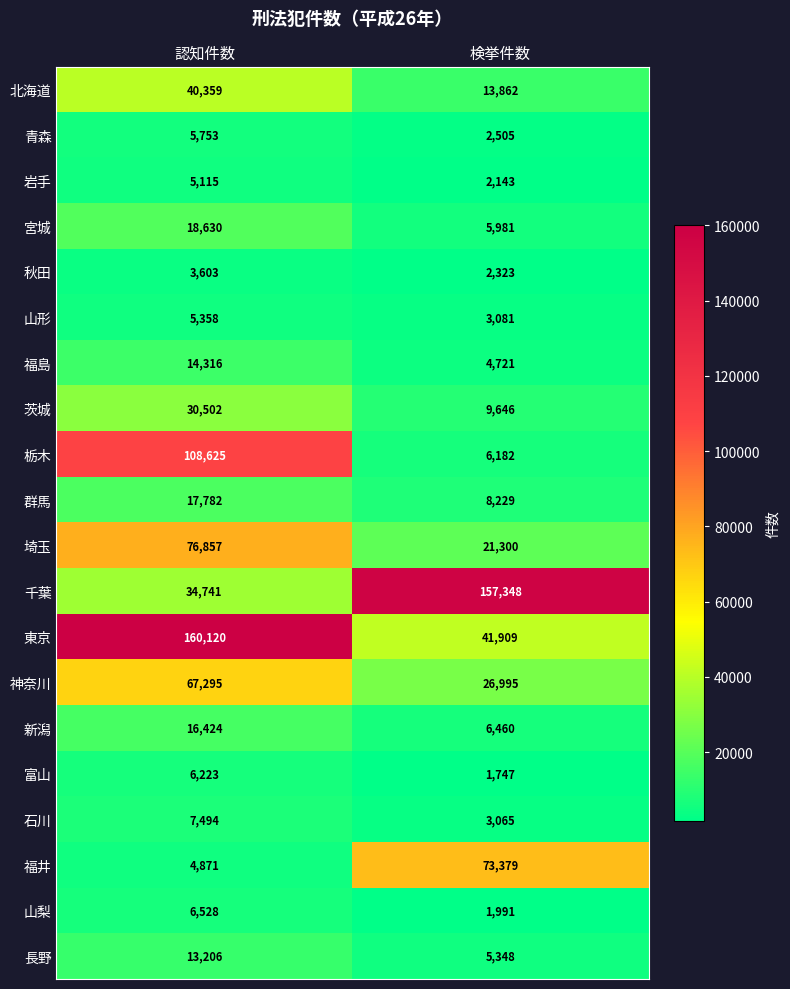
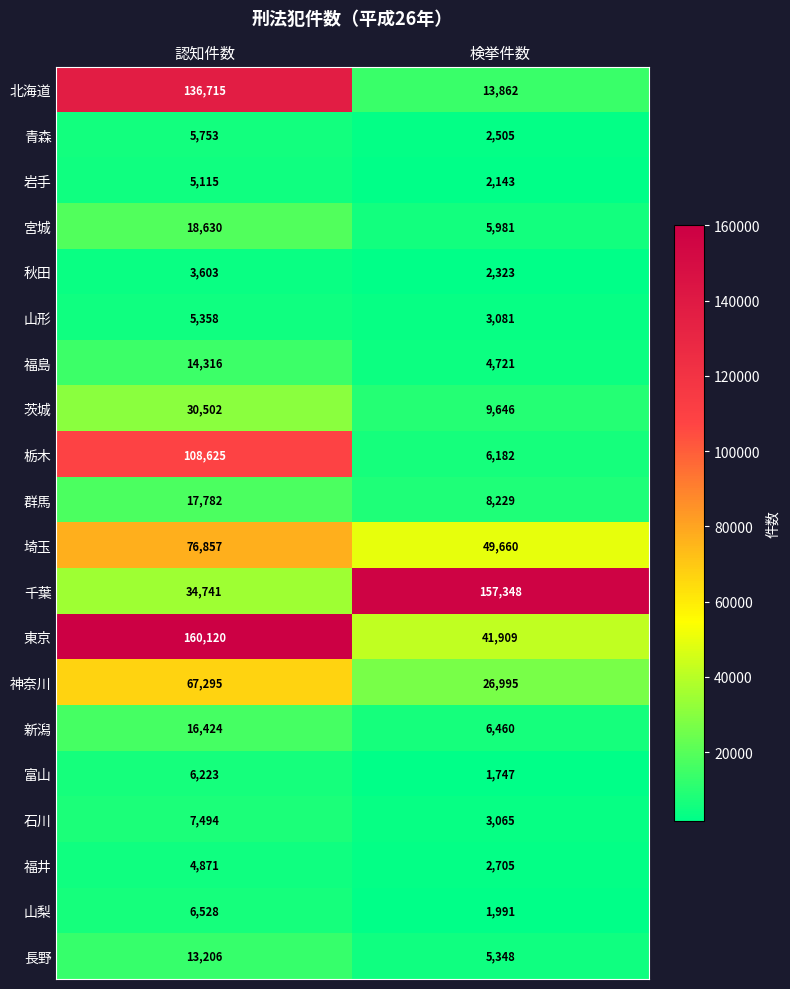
北海道, 認知件数: 40,359 -> 136,715
埼玉, 検挙件数: 21,300 -> 49,660
福井, 検挙件数: 73,379 -> 2,705
